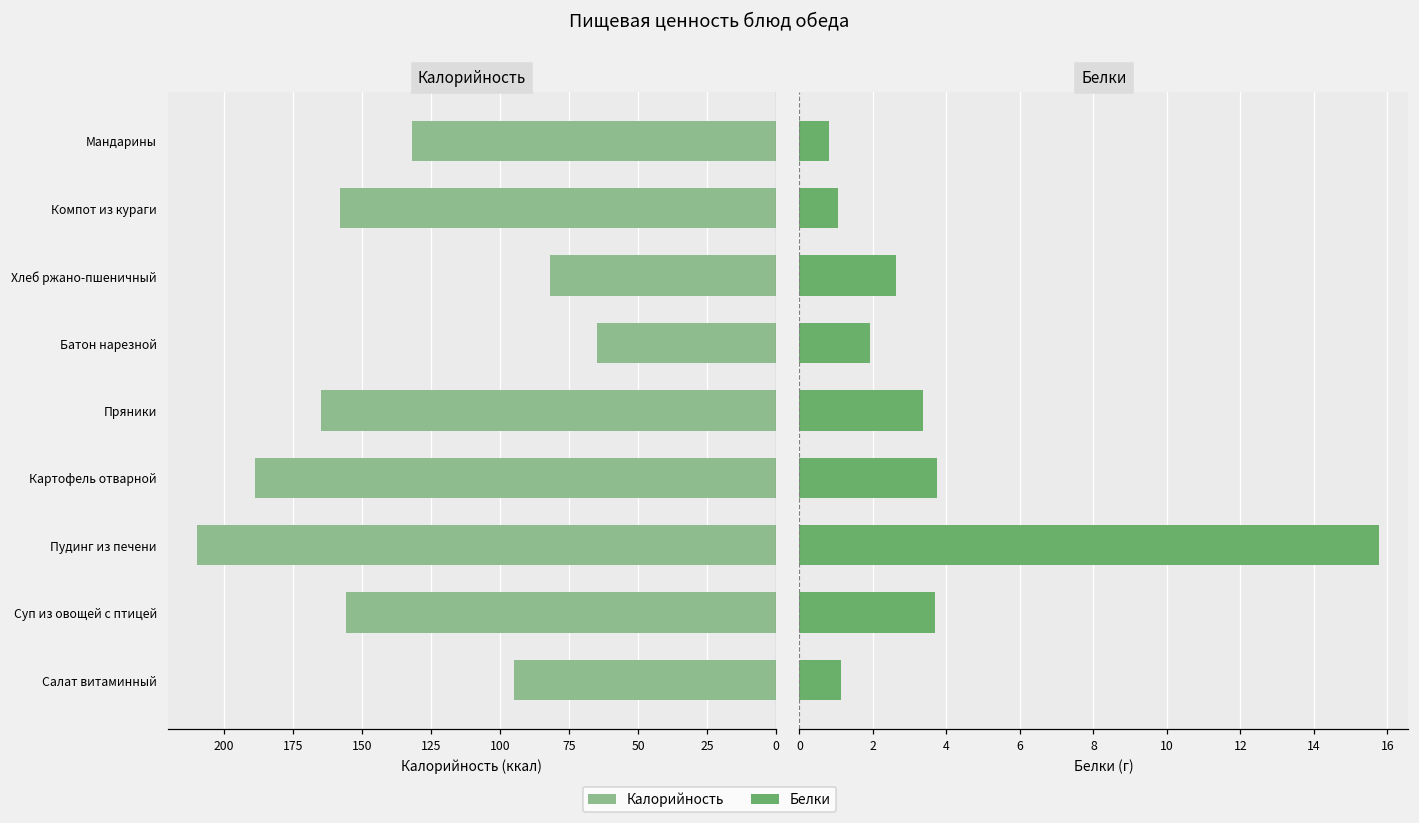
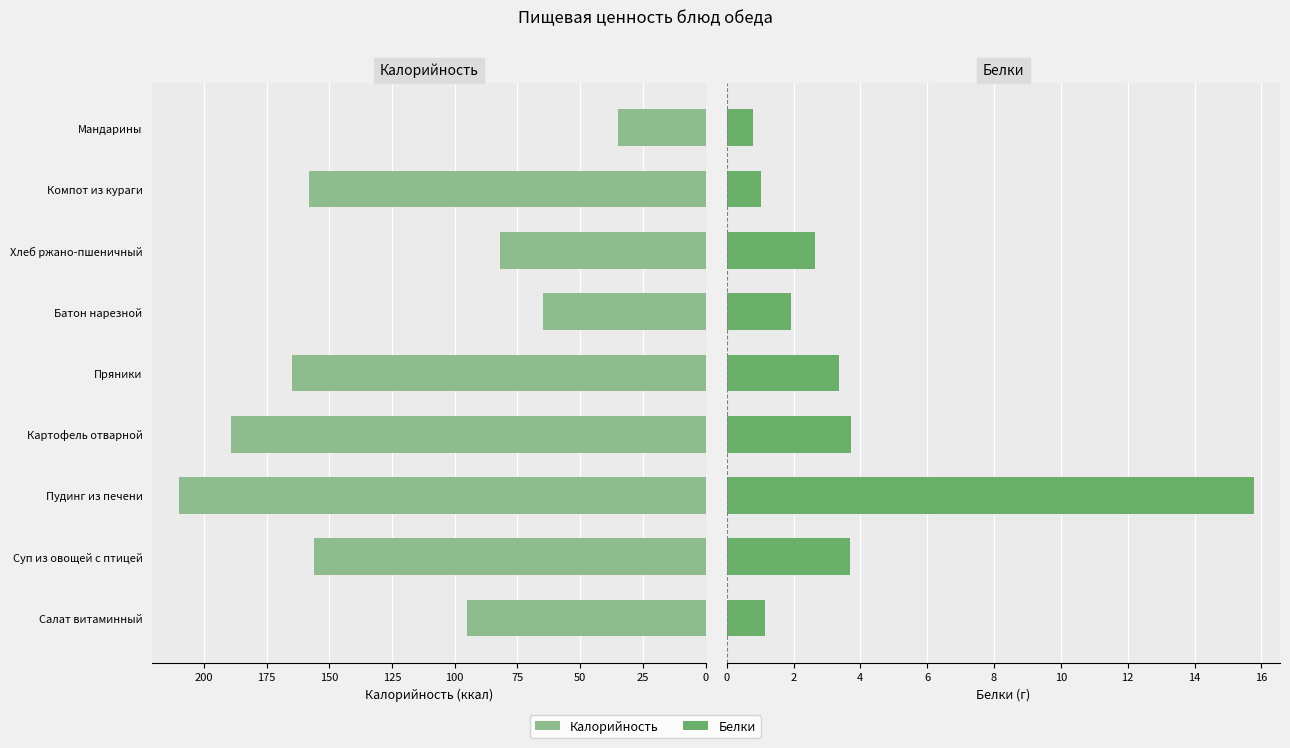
Калорийность, Мандарины: 132 -> 35
